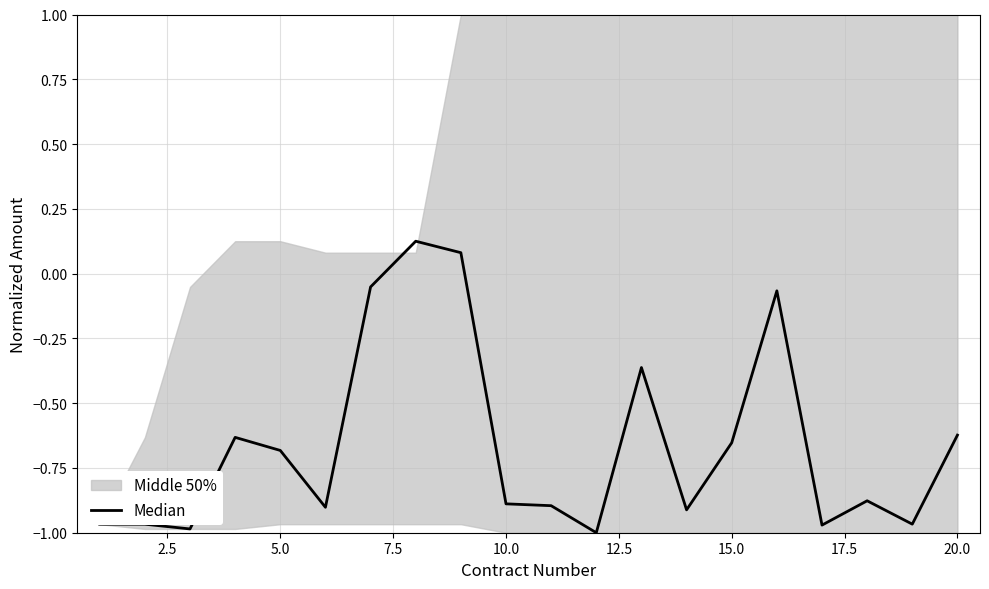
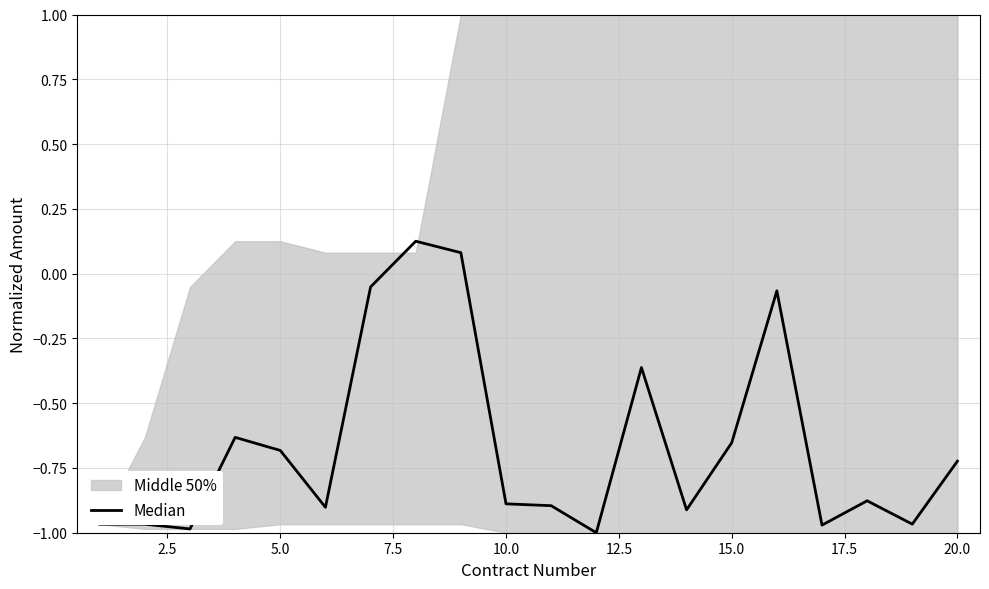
Median, 20.0: -0.62 -> -0.72
